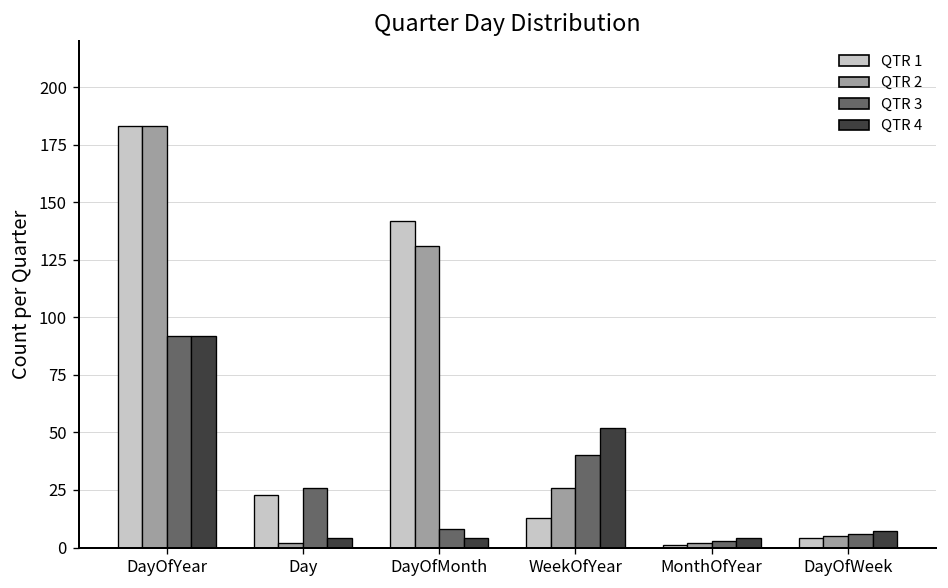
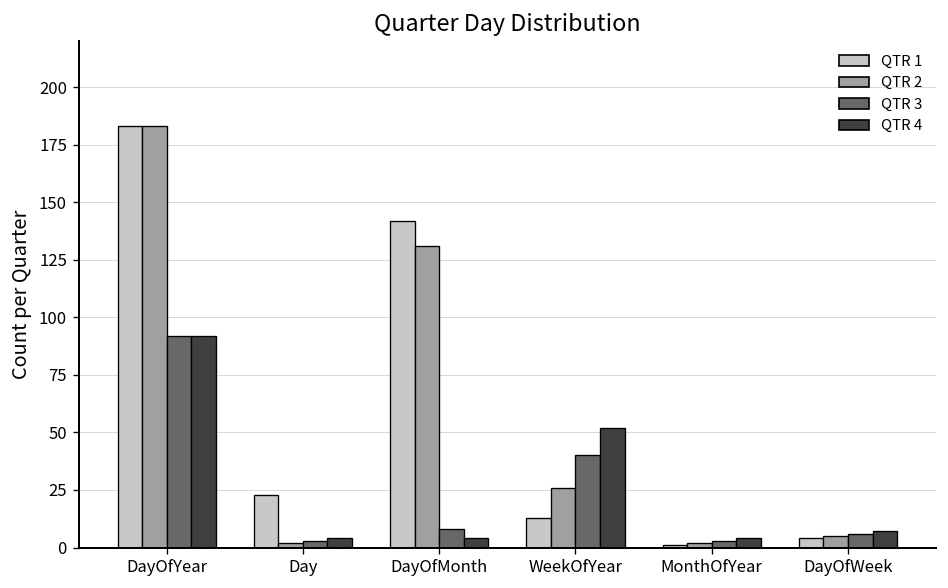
QTR 3, Day: 26 -> 3
